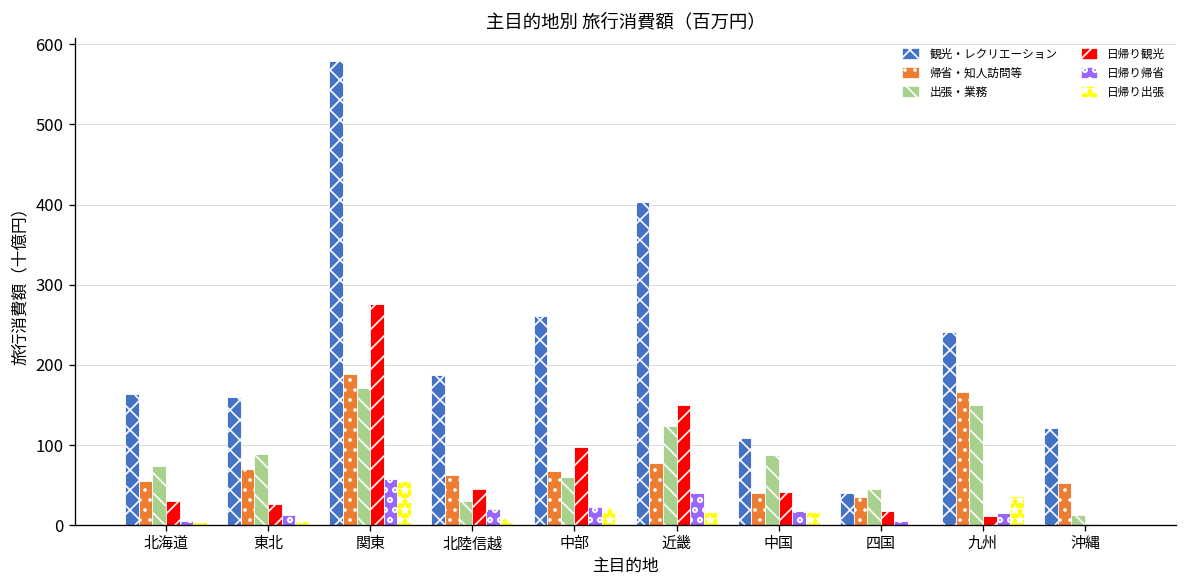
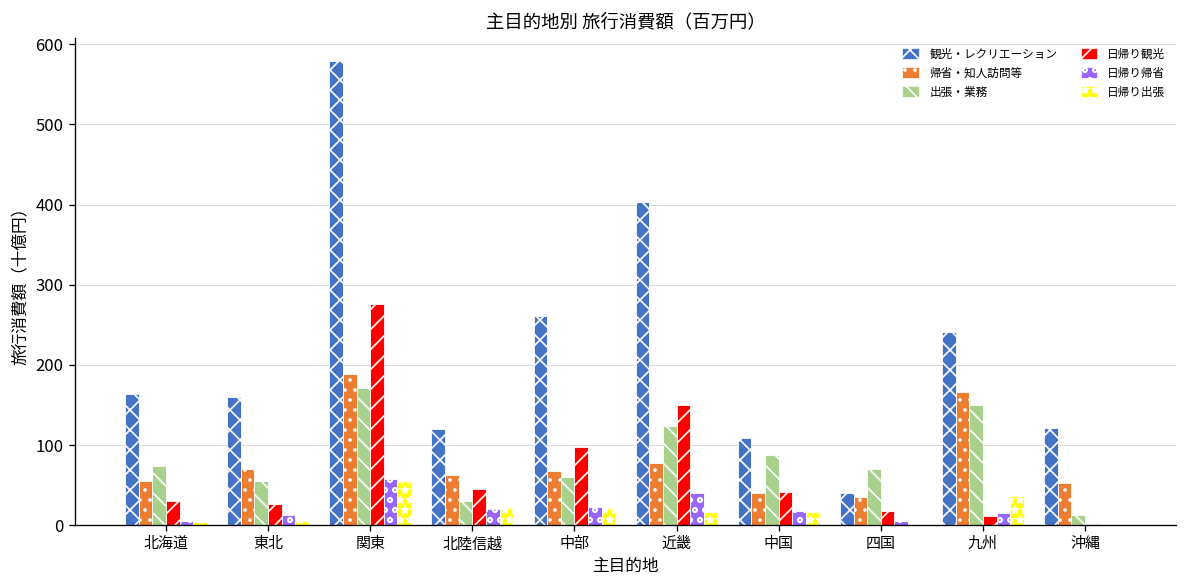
出張・業務, 東北: 90 -> 60
観光・レクリエーション, 北陸信越: 190 -> 120
日帰り出張, 北陸信越: 10 -> 20
出張・業務, 四国: 50 -> 70
